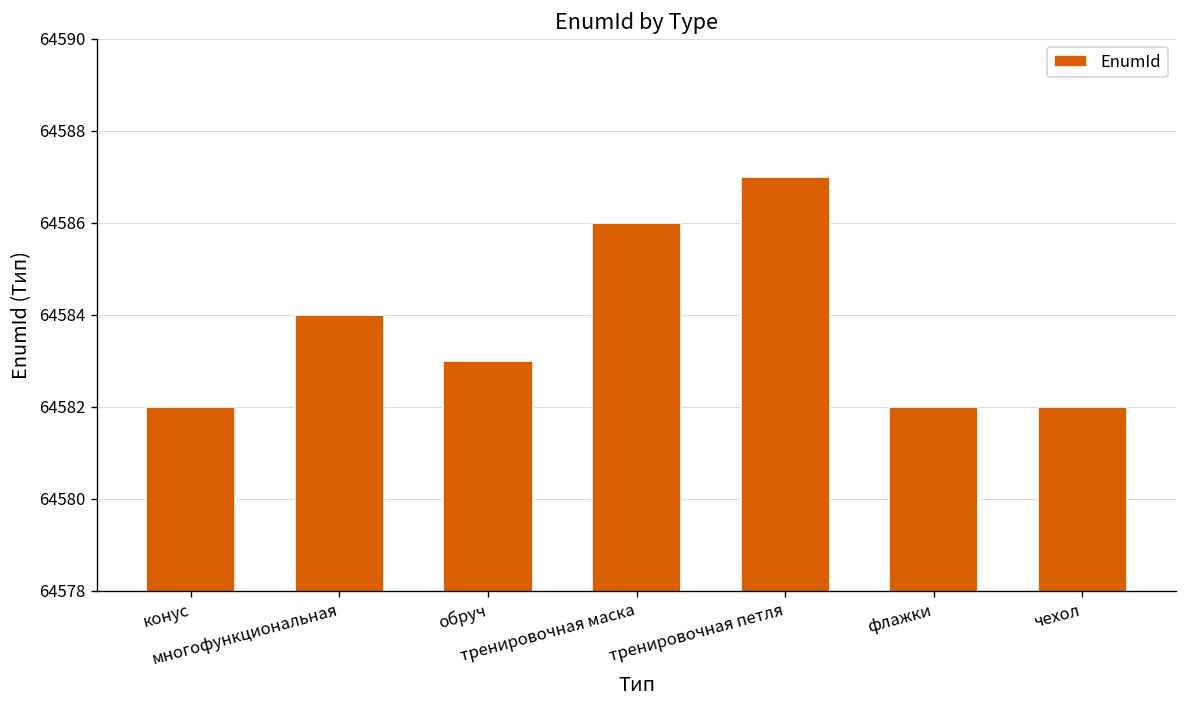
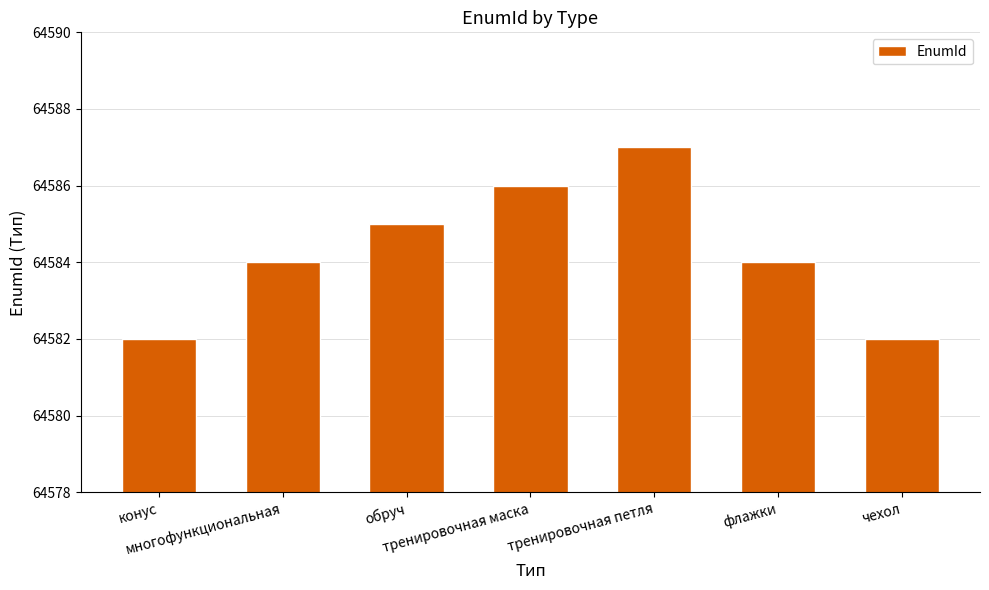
обруч: 64583 -> 64585
флажки: 64582 -> 64584
